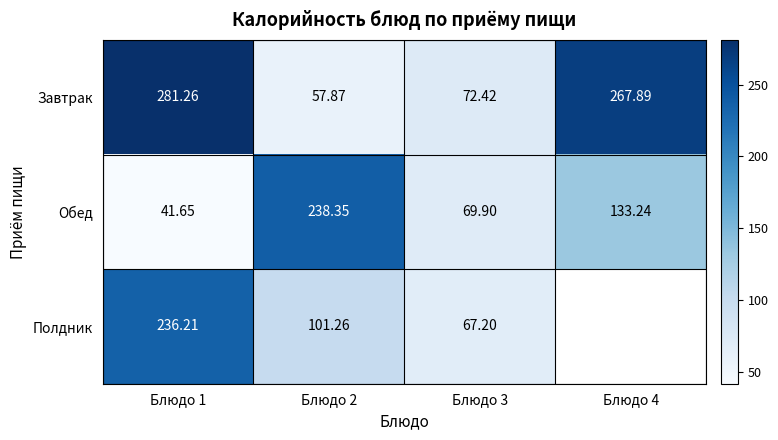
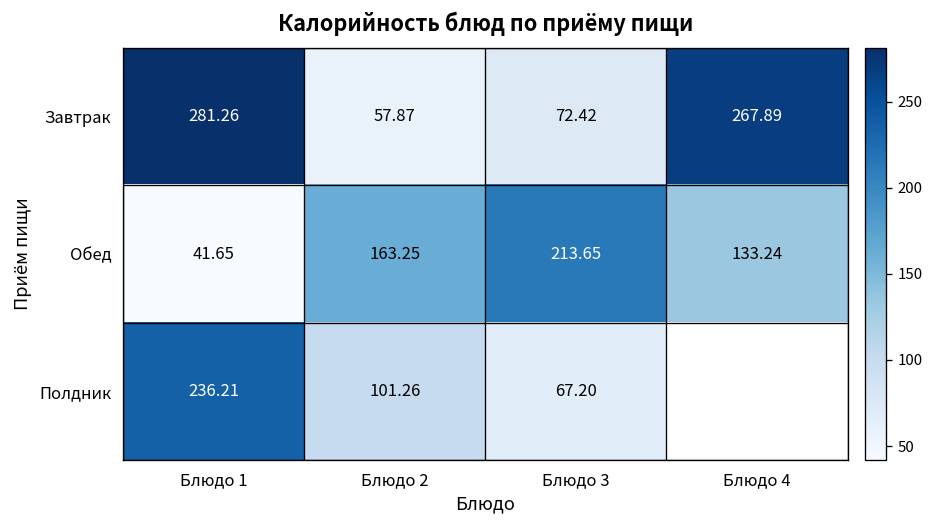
Обед, Блюдо 2: 238.35 -> 163.25
Обед, Блюдо 3: 69.90 -> 213.65
